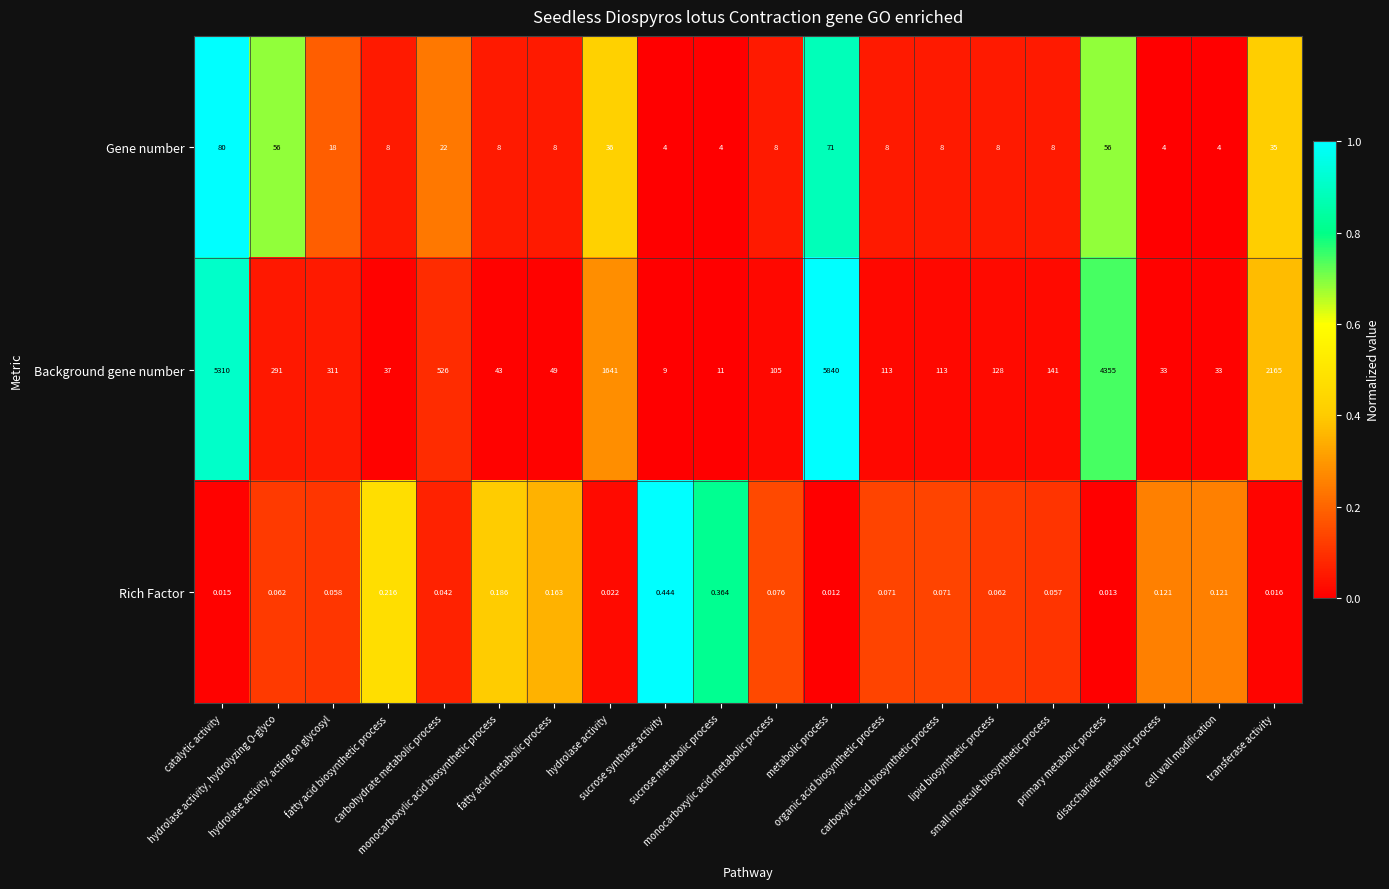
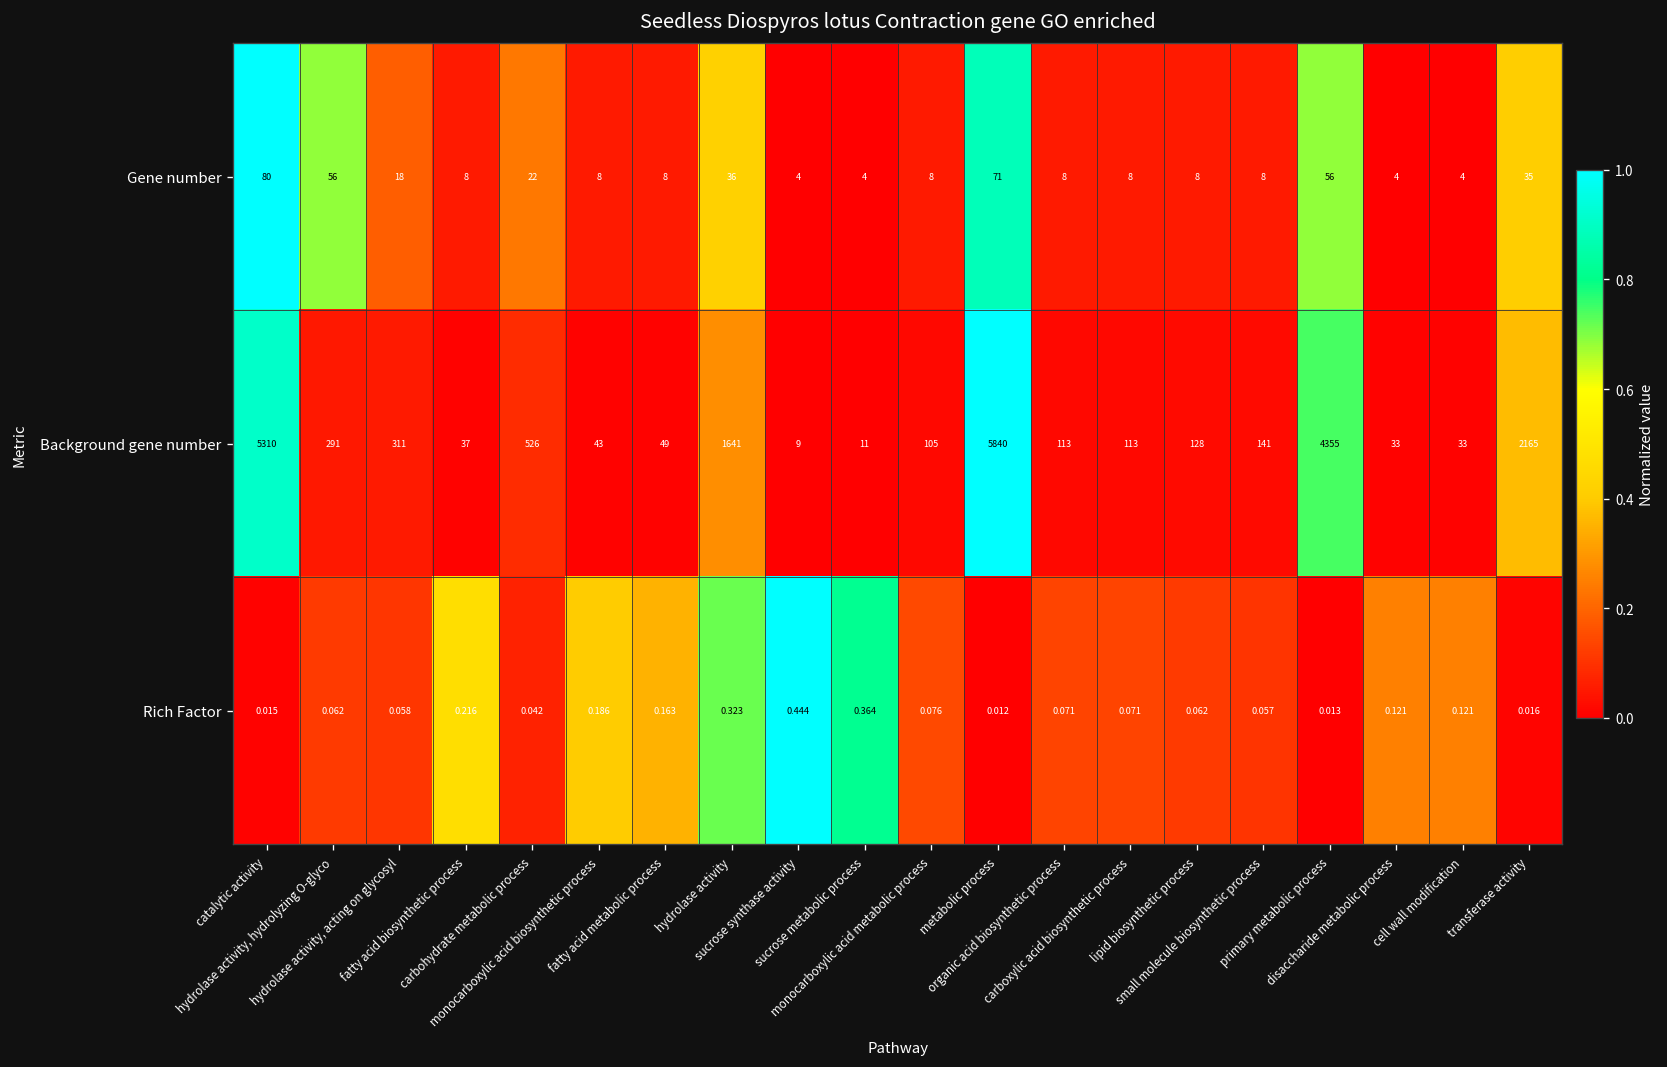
Rich Factor, hydrolase activity: 0.022 -> 0.323
